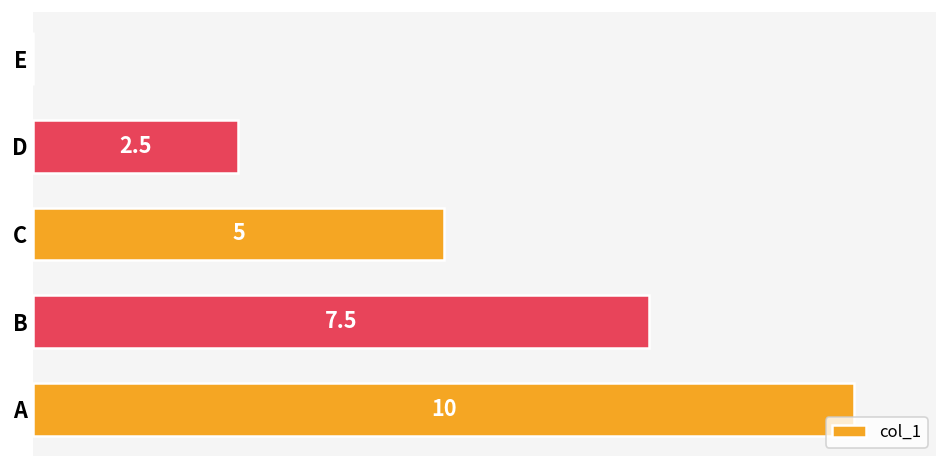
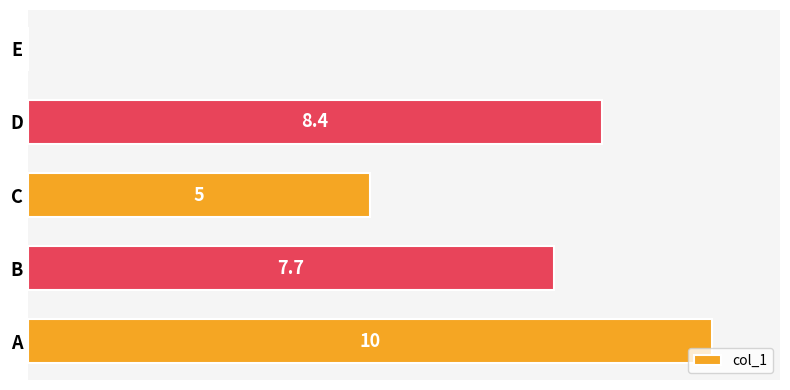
D: 2.5 -> 8.4
B: 7.5 -> 7.7
